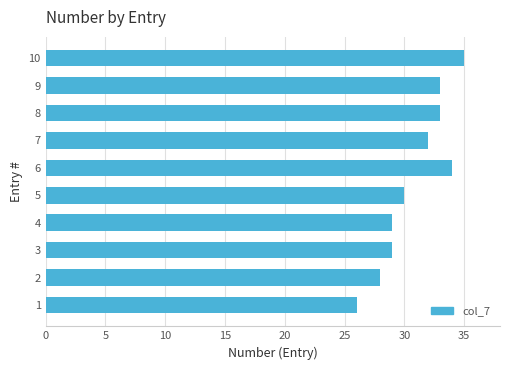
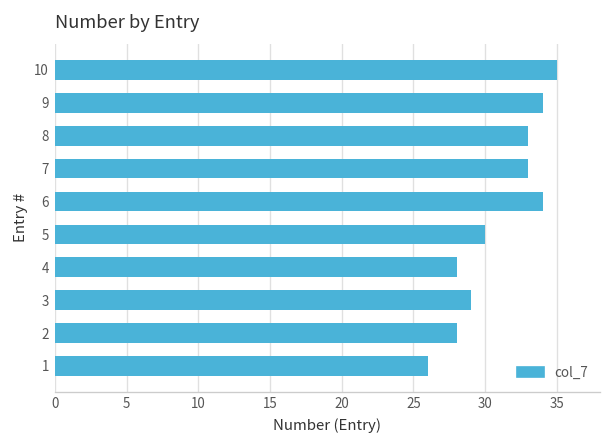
9: 33 -> 34
7: 32 -> 33
4: 29 -> 28
